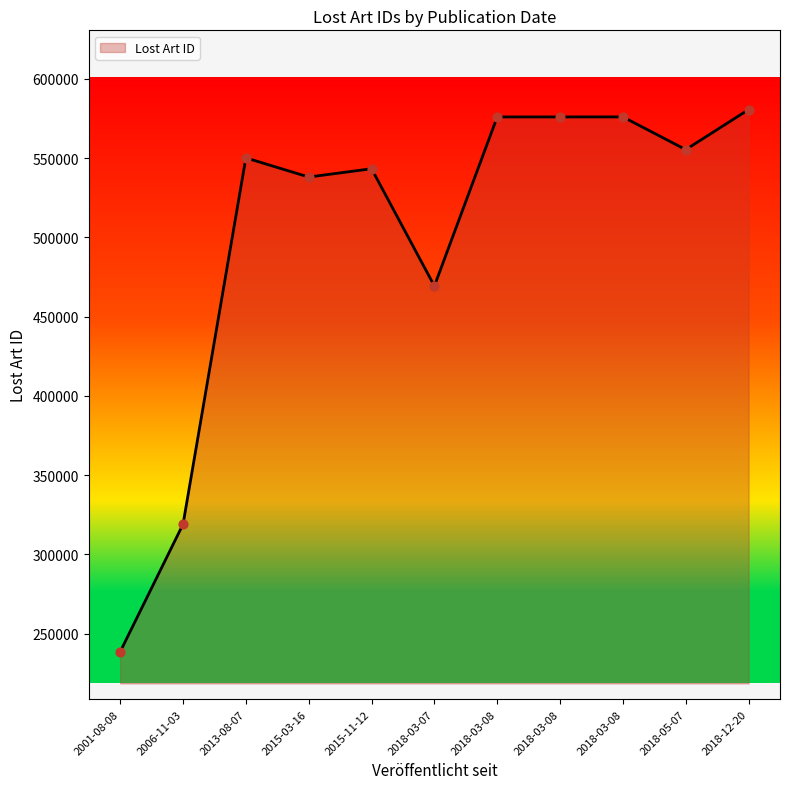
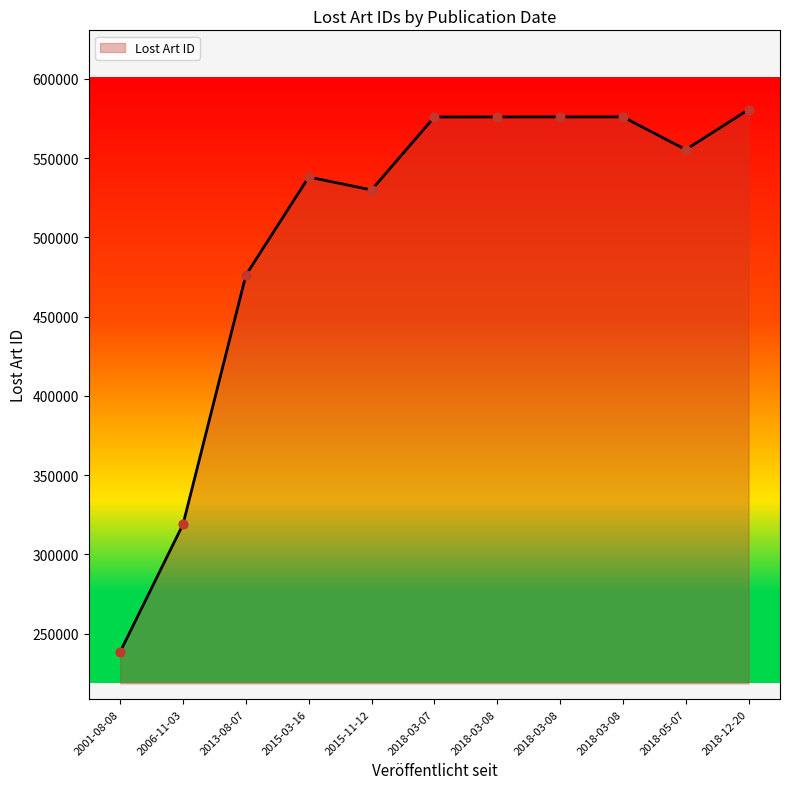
2013-08-07: 550000 -> 476000
2015-11-12: 543000 -> 530000
2018-03-07: 469000 -> 576000
